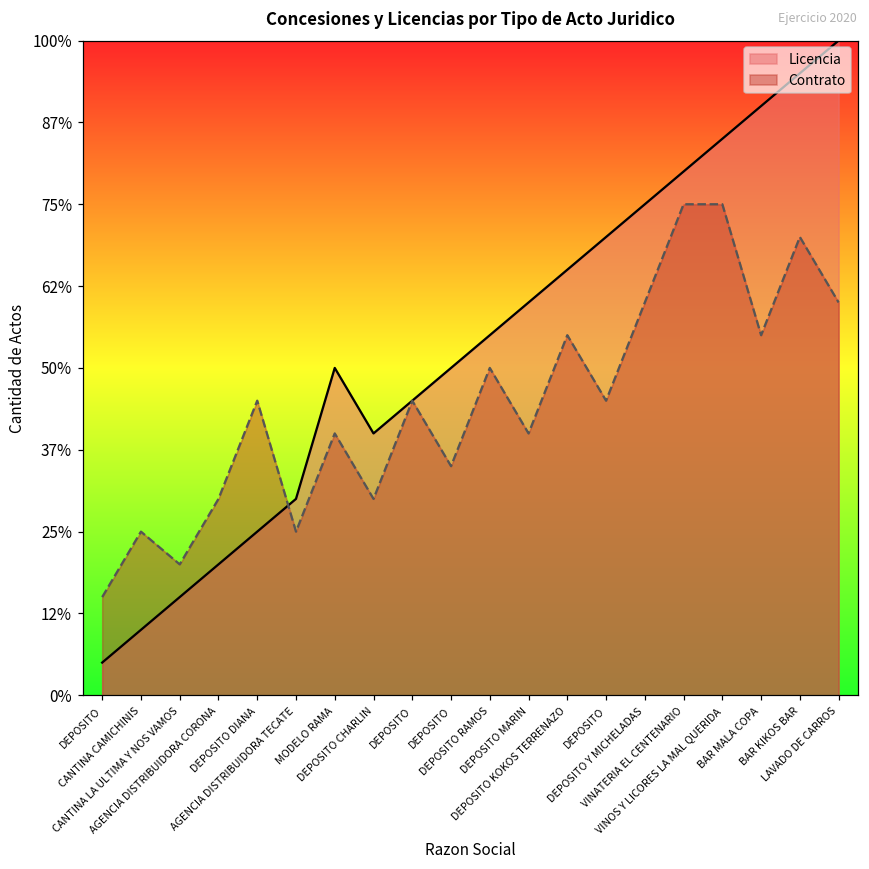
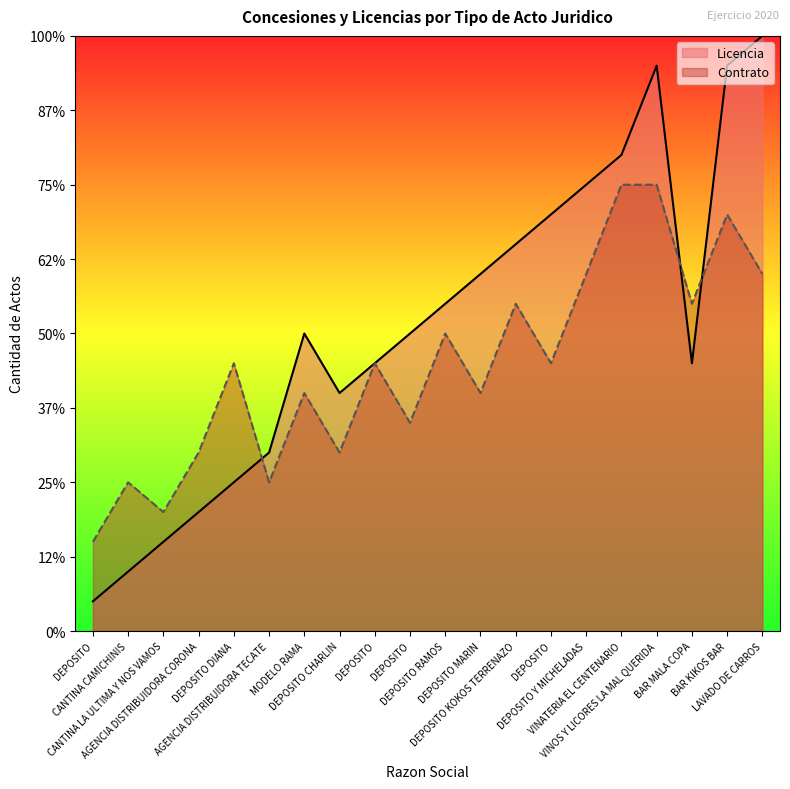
Licencia, VINOS Y LICORES LA MAL QUERIDA: 85% -> 95%
Licencia, BAR MALA COPA: 90% -> 45%
